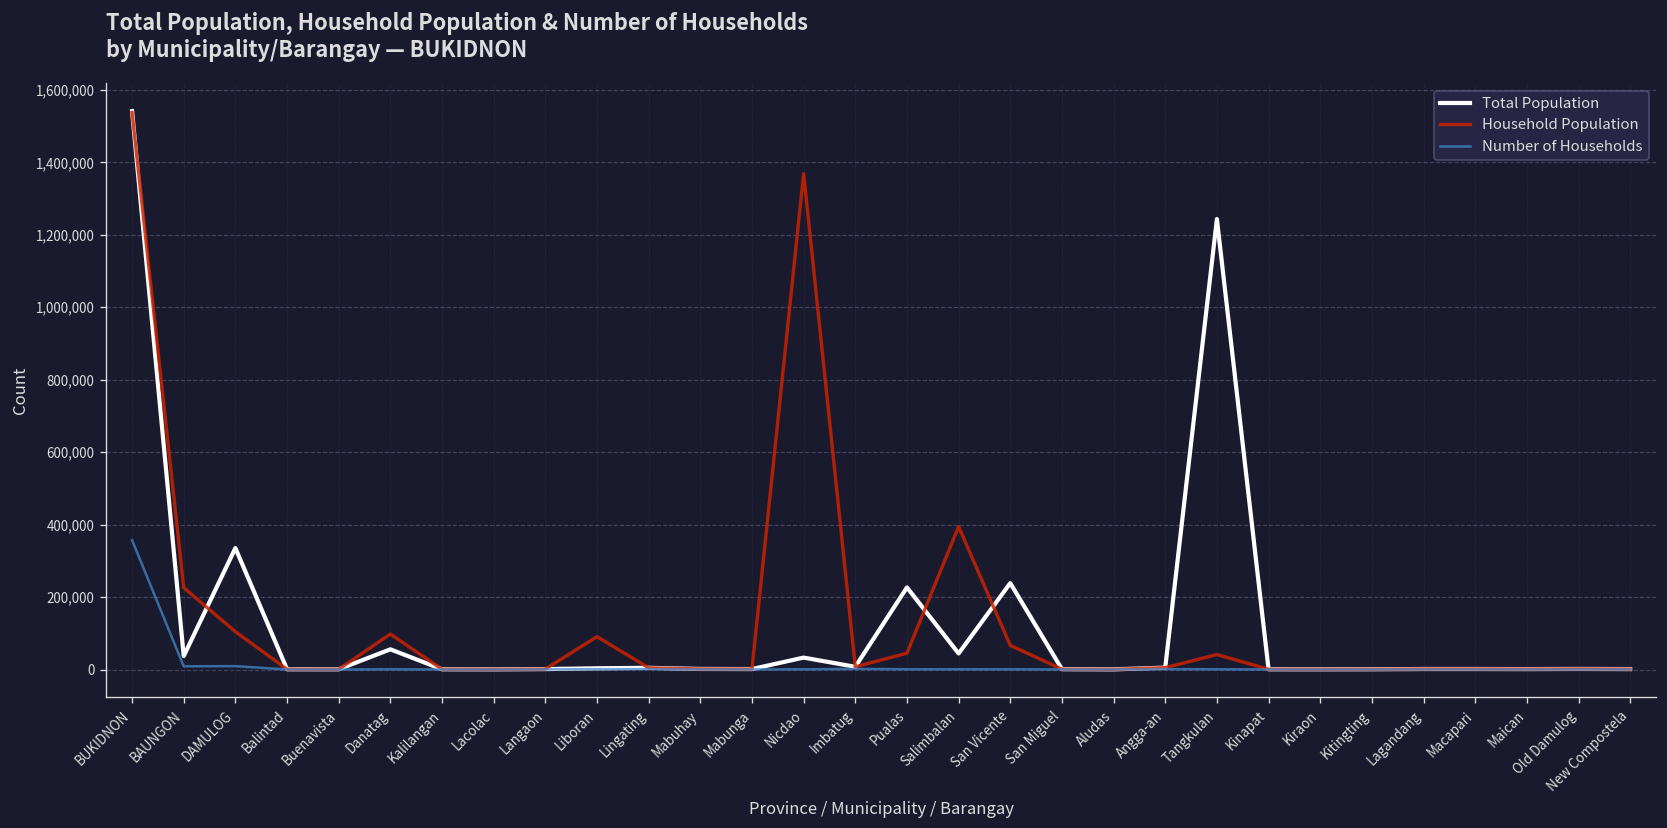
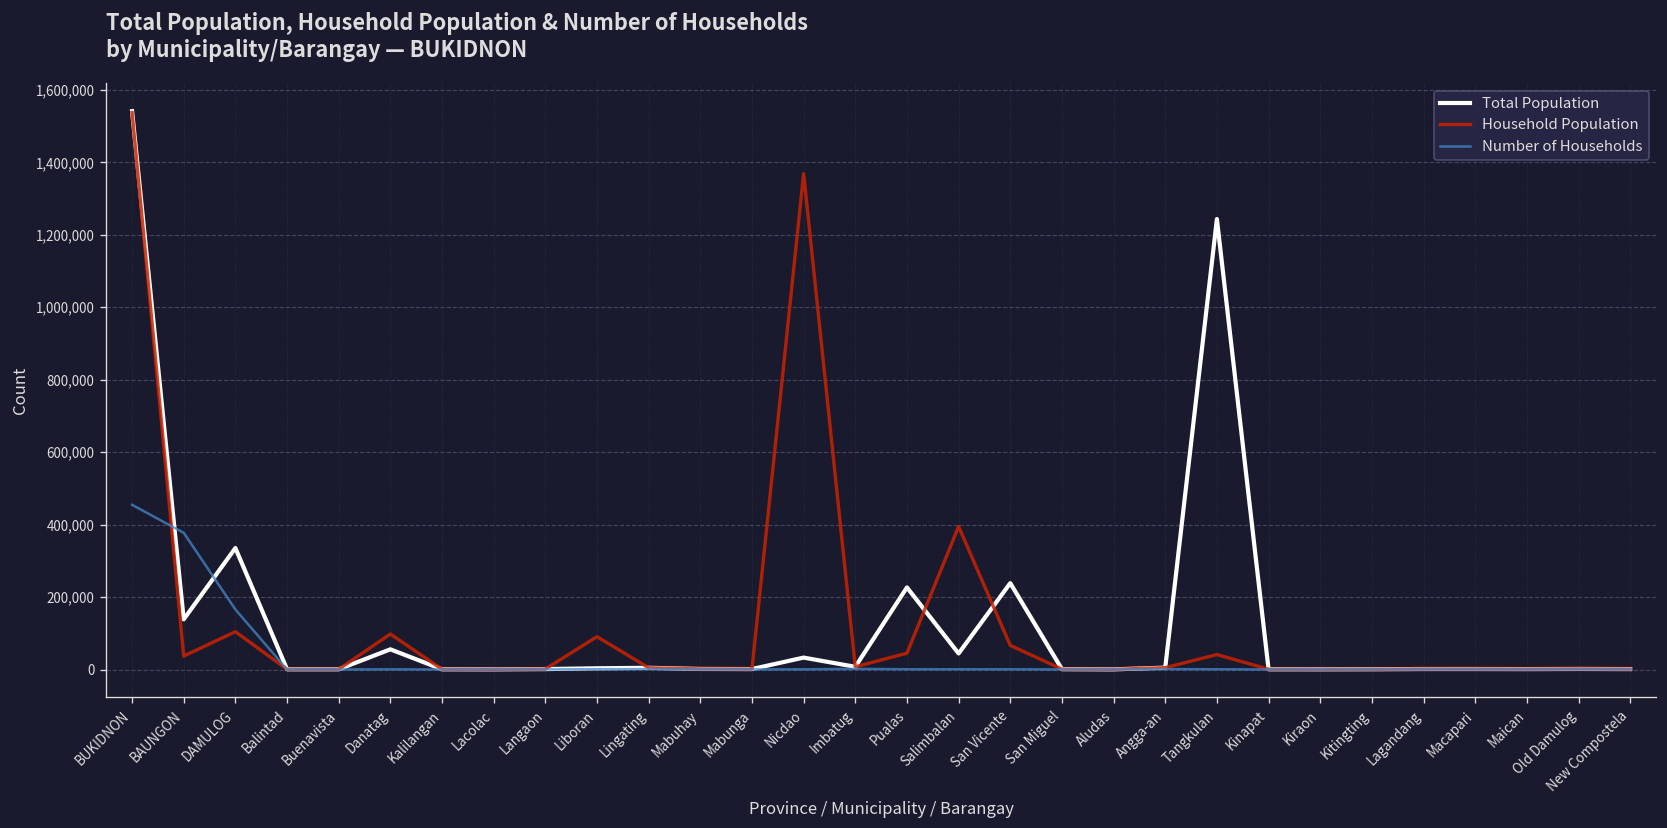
Number of Households, BUKIDNON: 360,000 -> 450,000
Total Population, BAUNGON: 40,000 -> 140,000
Household Population, BAUNGON: 230,000 -> 40,000
Number of Households, BAUNGON: 10,000 -> 380,000
Number of Households, DAMULOG: 10,000 -> 170,000
